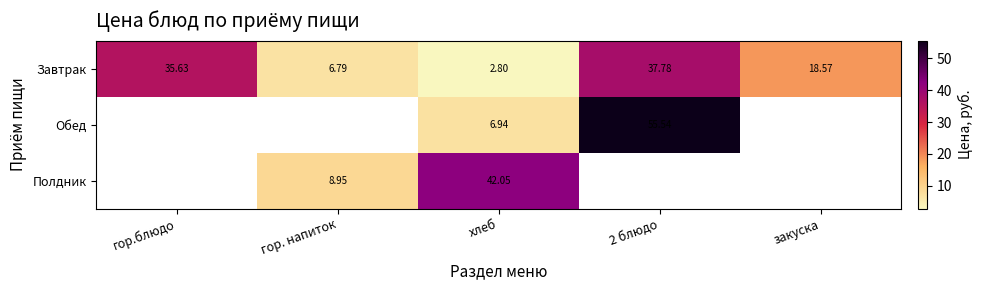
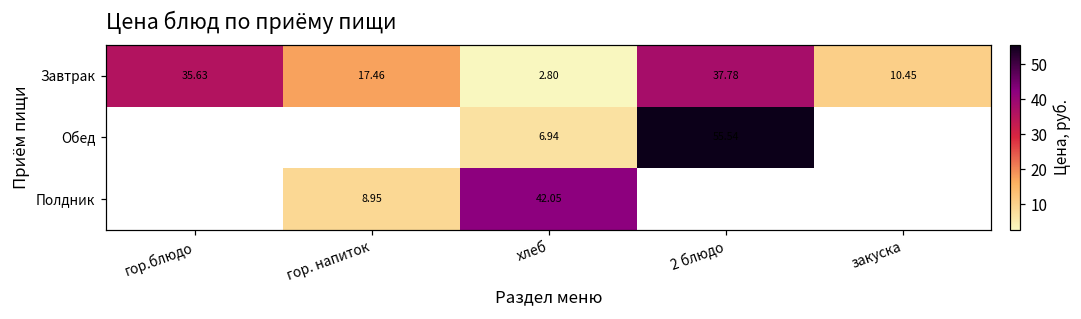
Завтрак, гор. напиток: 6.79 -> 17.46
Завтрак, закуска: 18.57 -> 10.45
